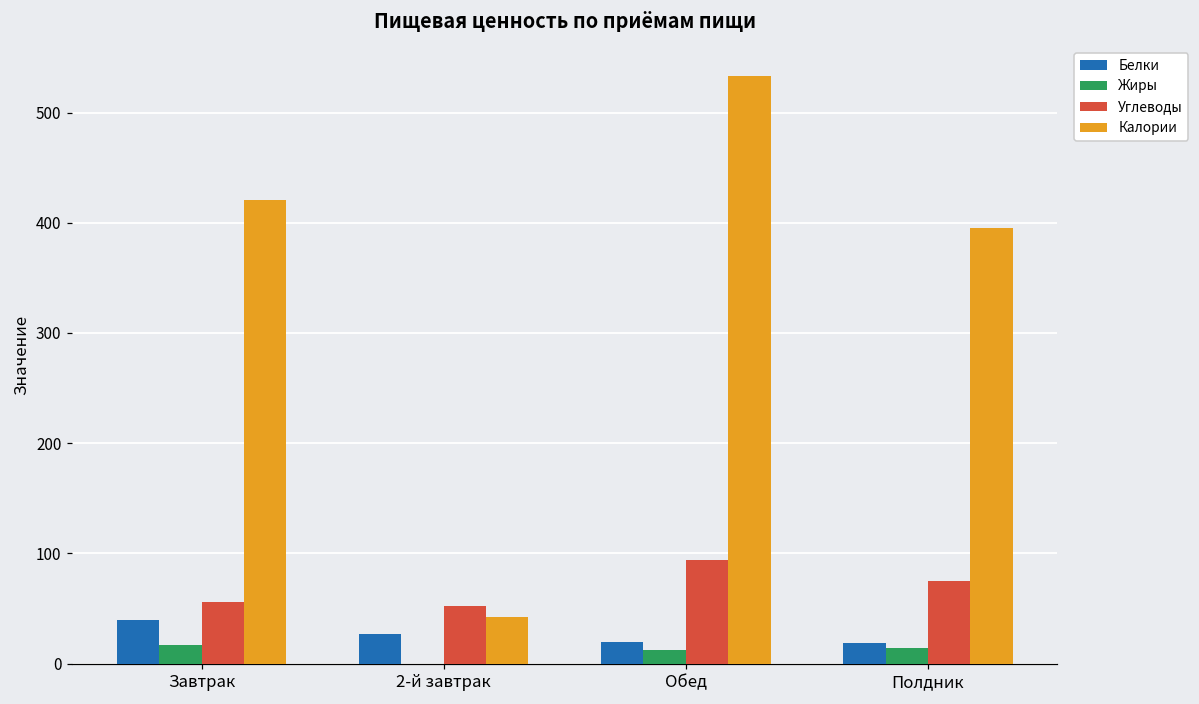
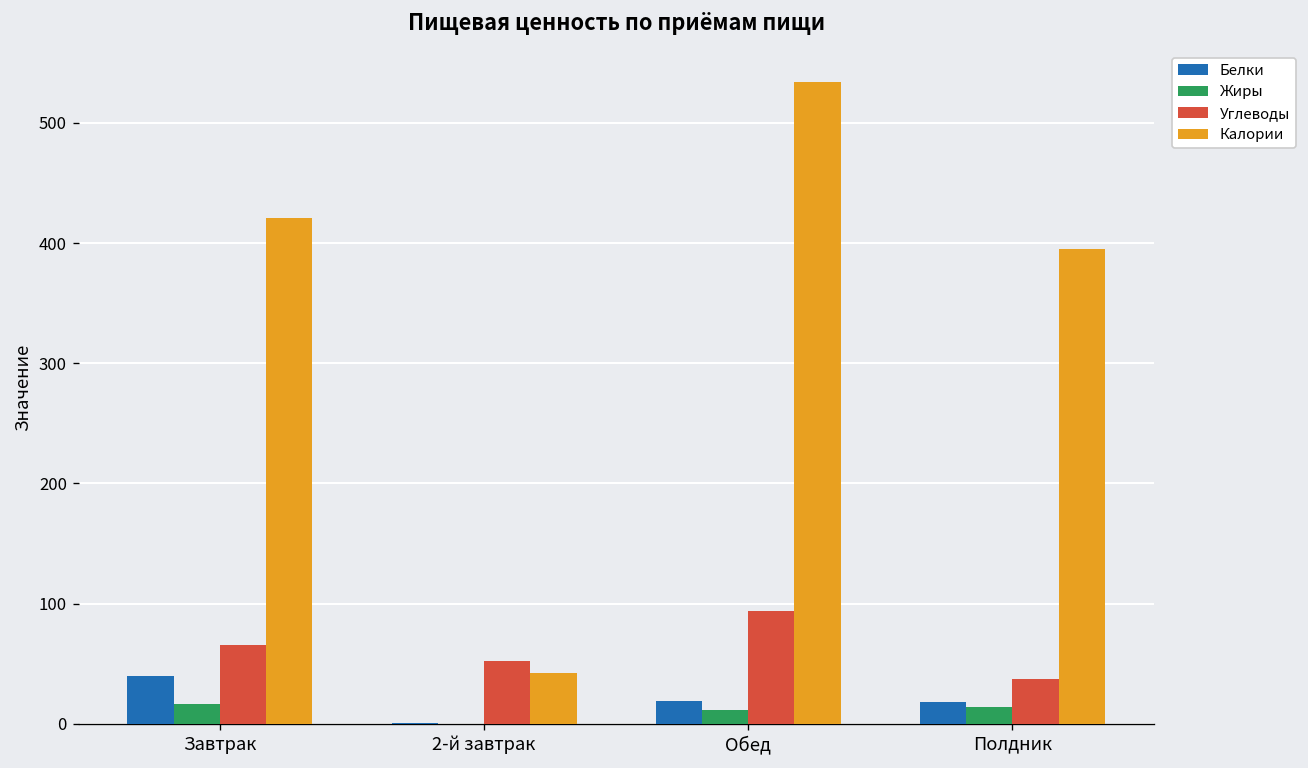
Углеводы, Завтрак: 56 -> 66
Белки, 2-й завтрак: 27 -> 1
Углеводы, Полдник: 75 -> 37
